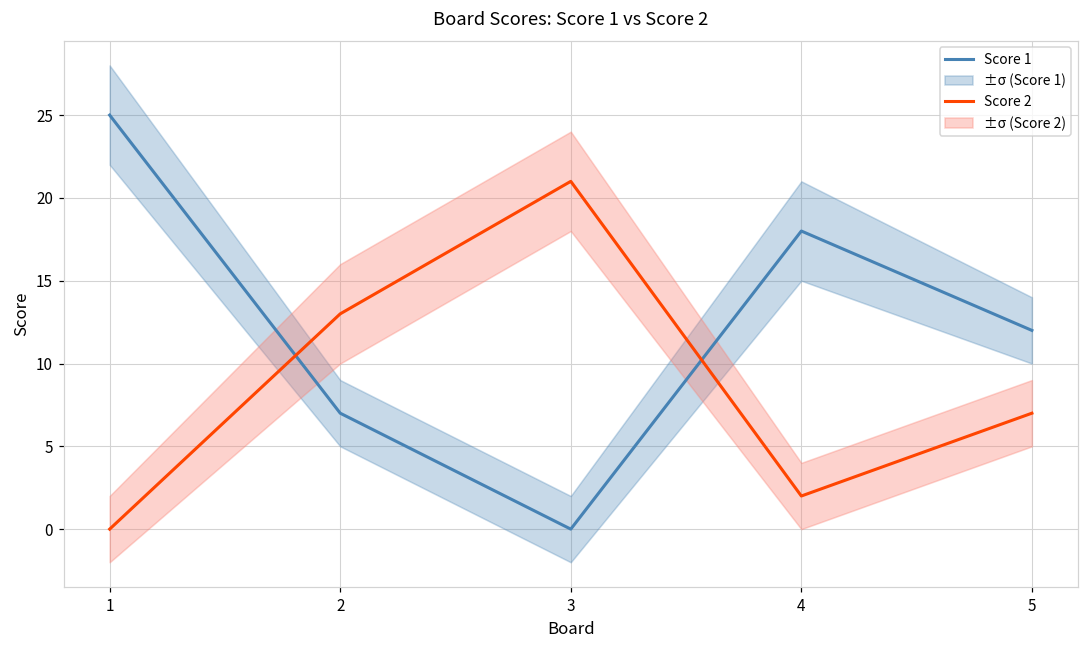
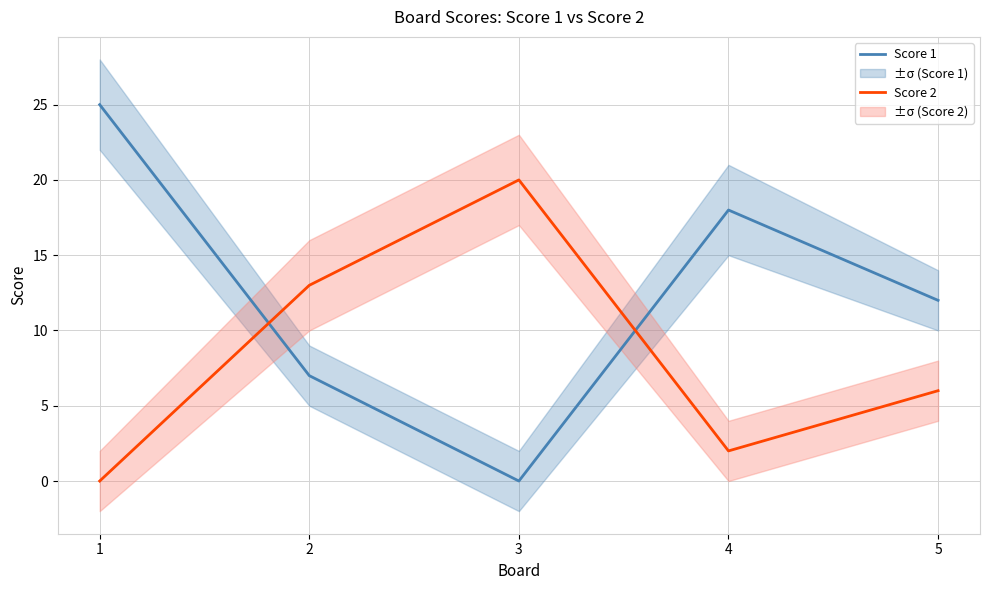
Score 2, 3: 21 -> 20
Score 2, 5: 7 -> 6
